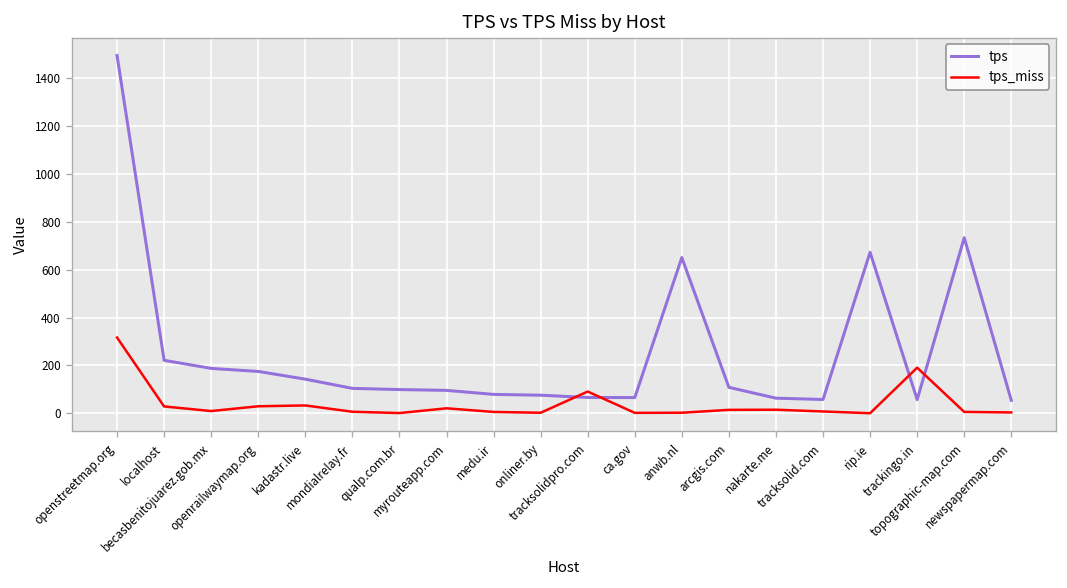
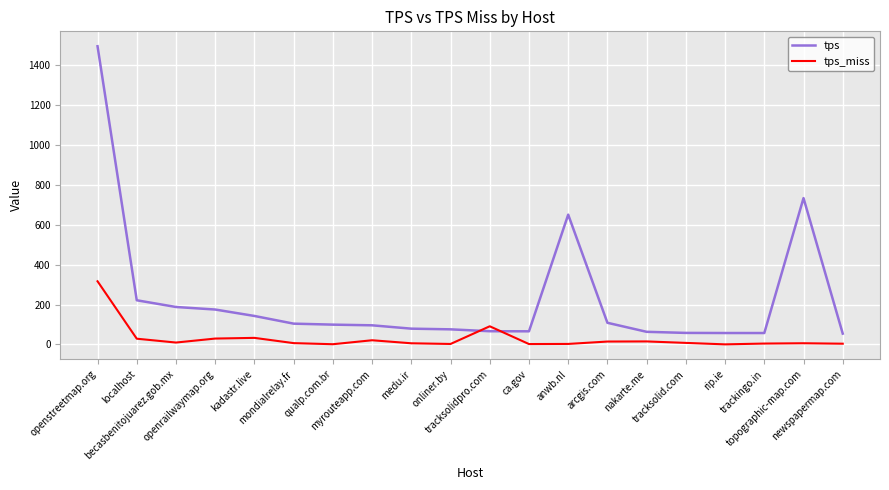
tps, rip.ie: 670 -> 60
tps_miss, trackingo.in: 190 -> 0
